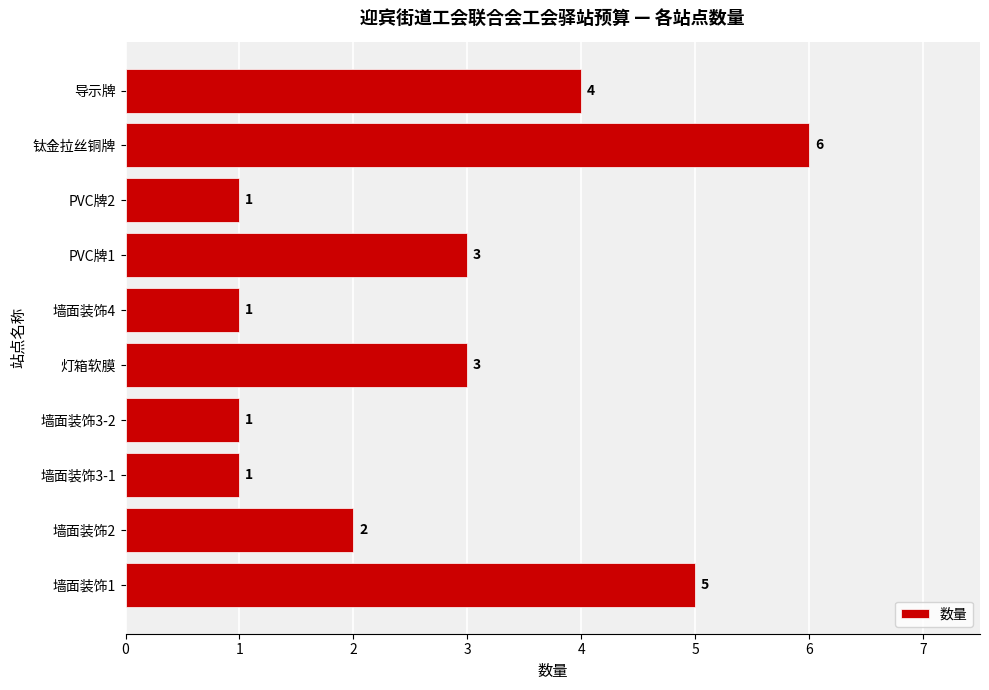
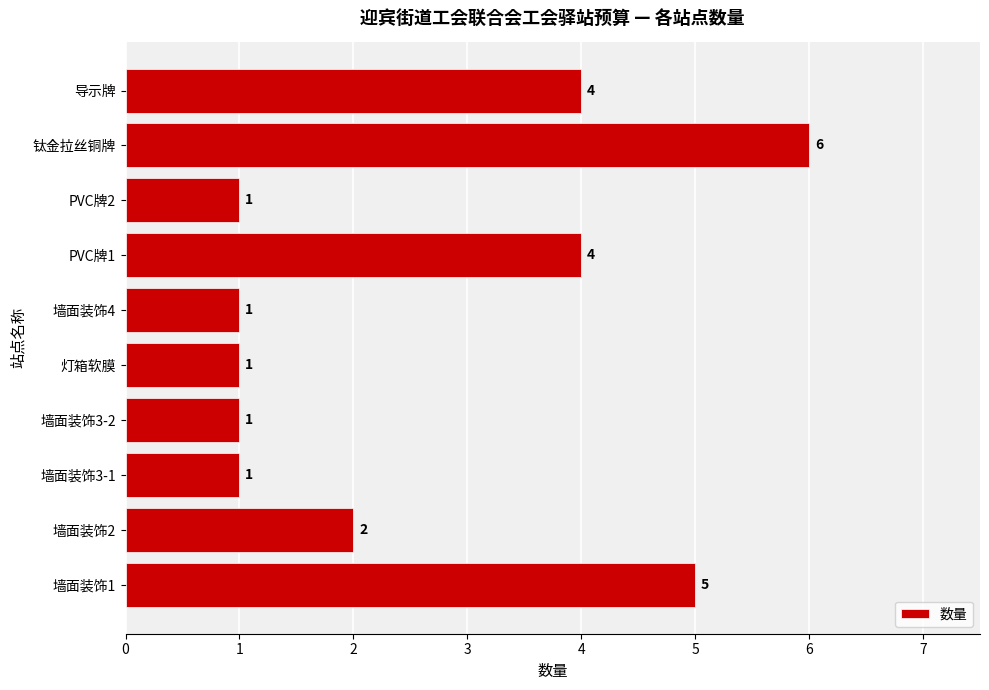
PVC牌1: 3 -> 4
灯箱软膜: 3 -> 1
